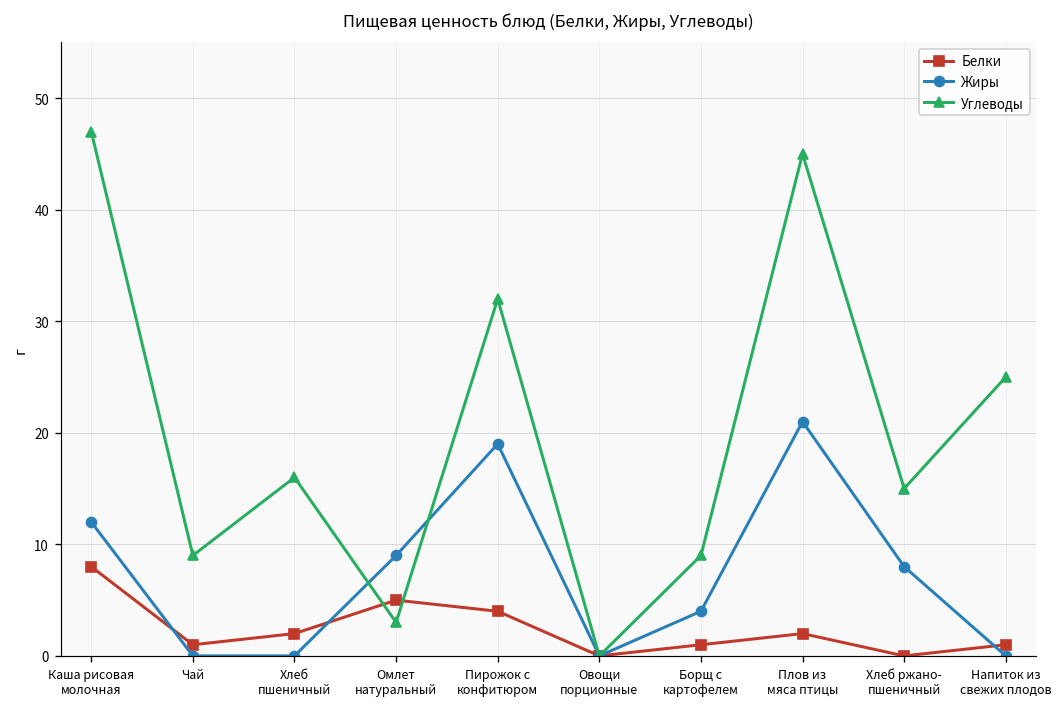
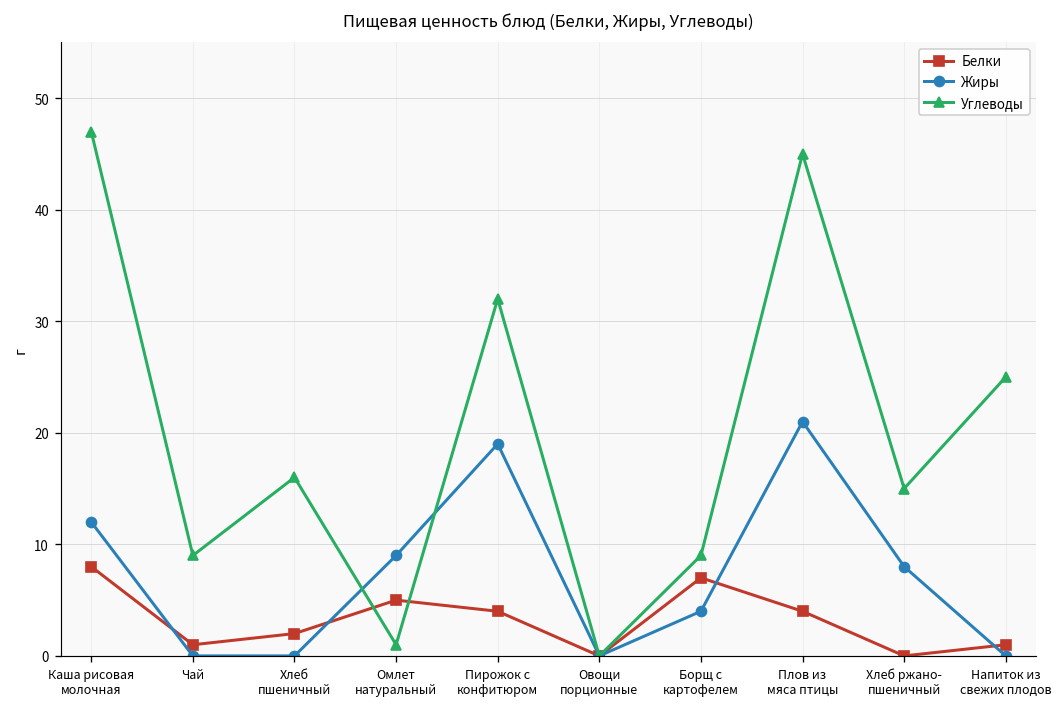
Углеводы, Омлет натуральный: 3 -> 1
Белки, Борщ с картофелем: 1 -> 7
Белки, Плов из мяса птицы: 2 -> 4
